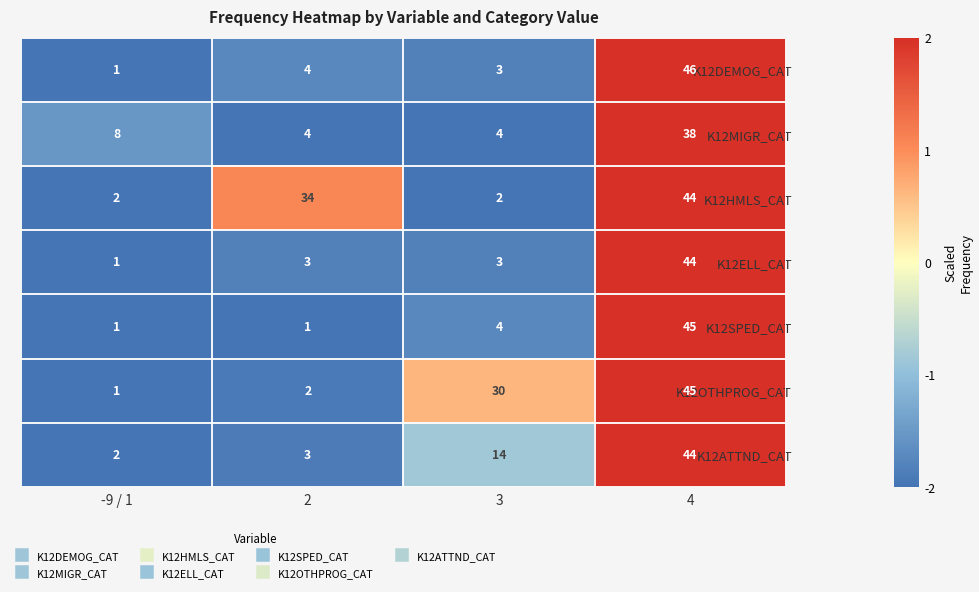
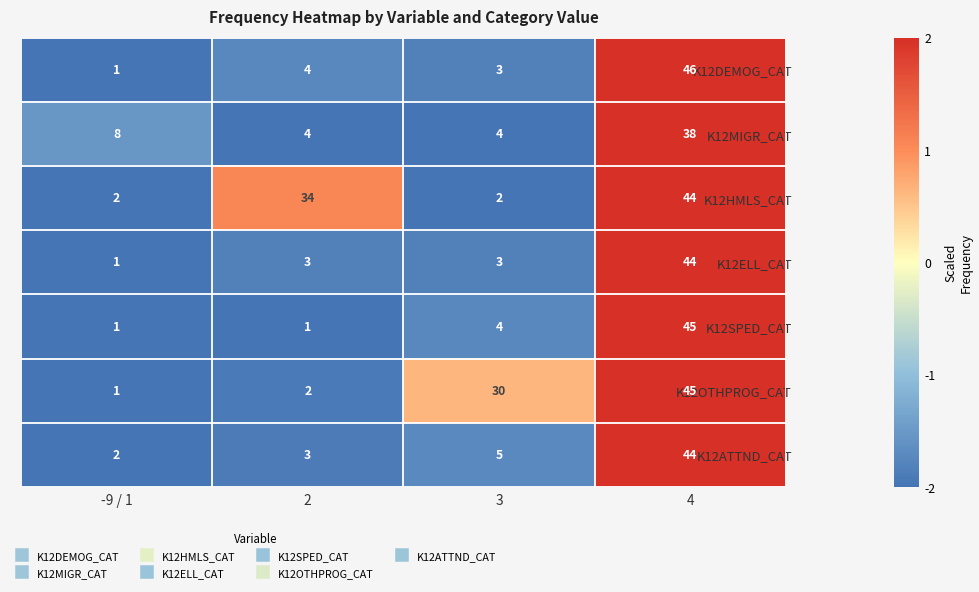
K12ATTND_CAT, 3: 14 -> 5
